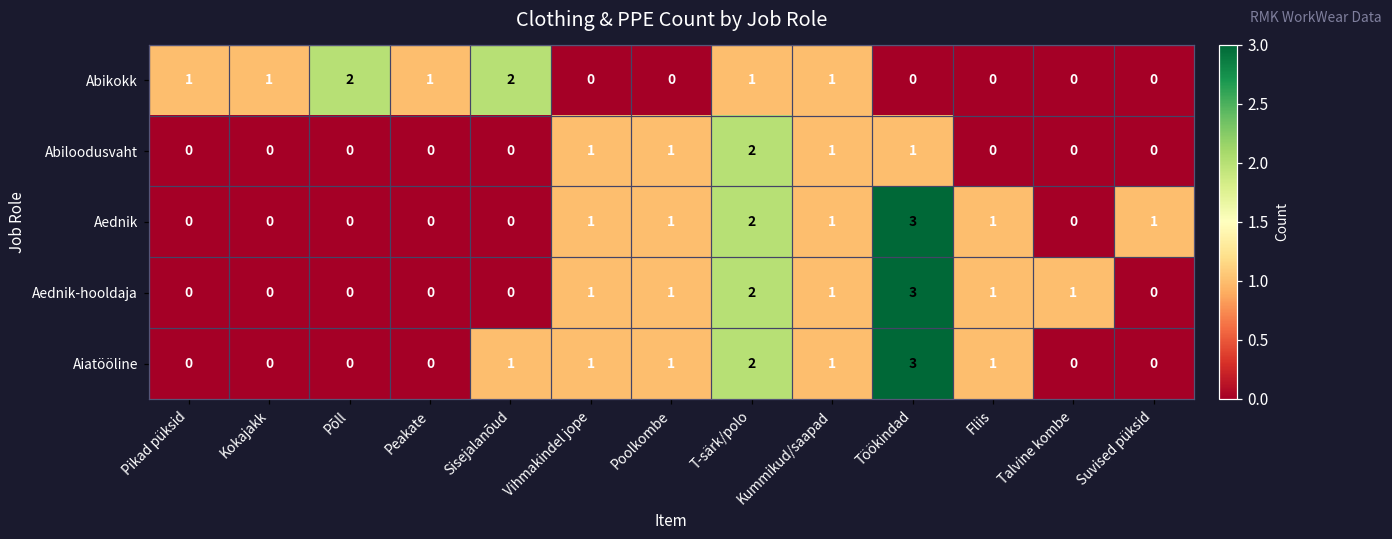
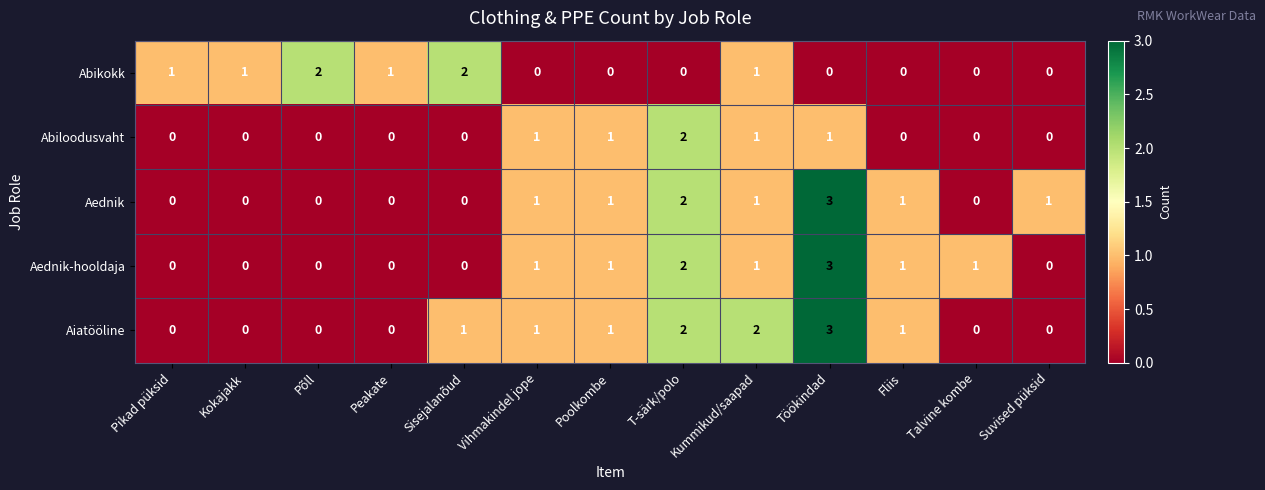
Abikokk, T-särk/polo: 1 -> 0
Aiatööline, Kummikud/saapad: 1 -> 2
